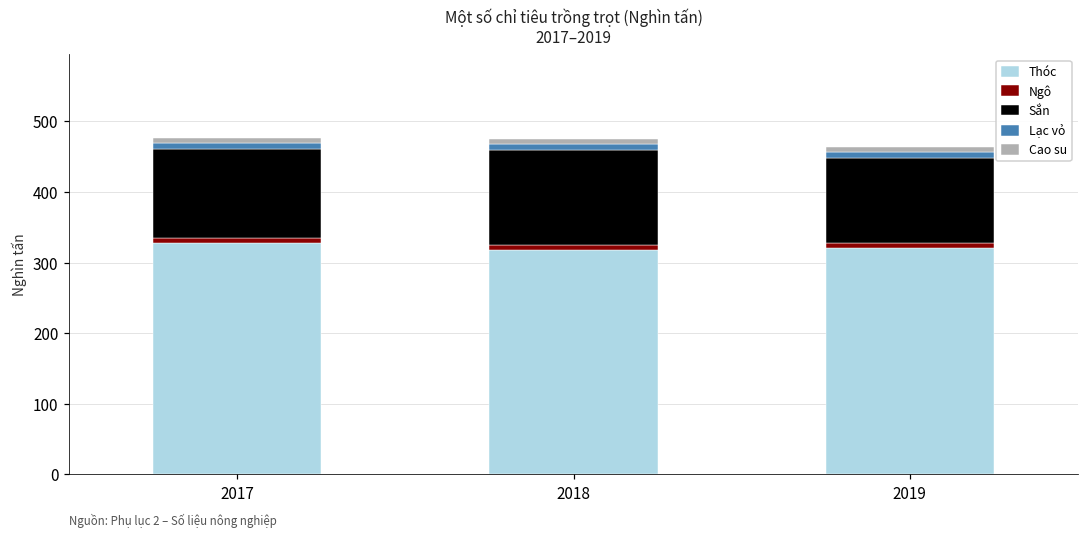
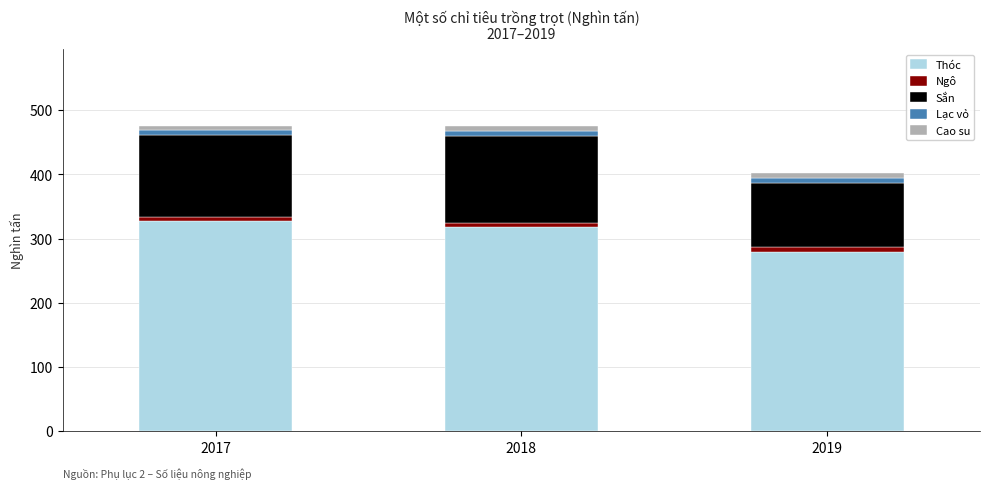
Thóc, 2019: 320 -> 280
Sắn, 2019: 120 -> 100
